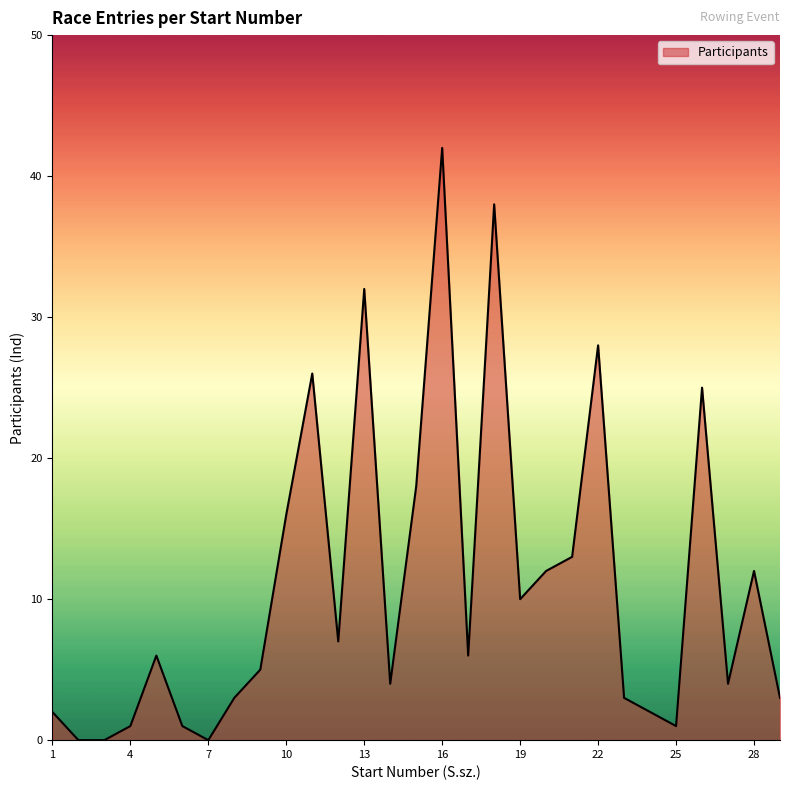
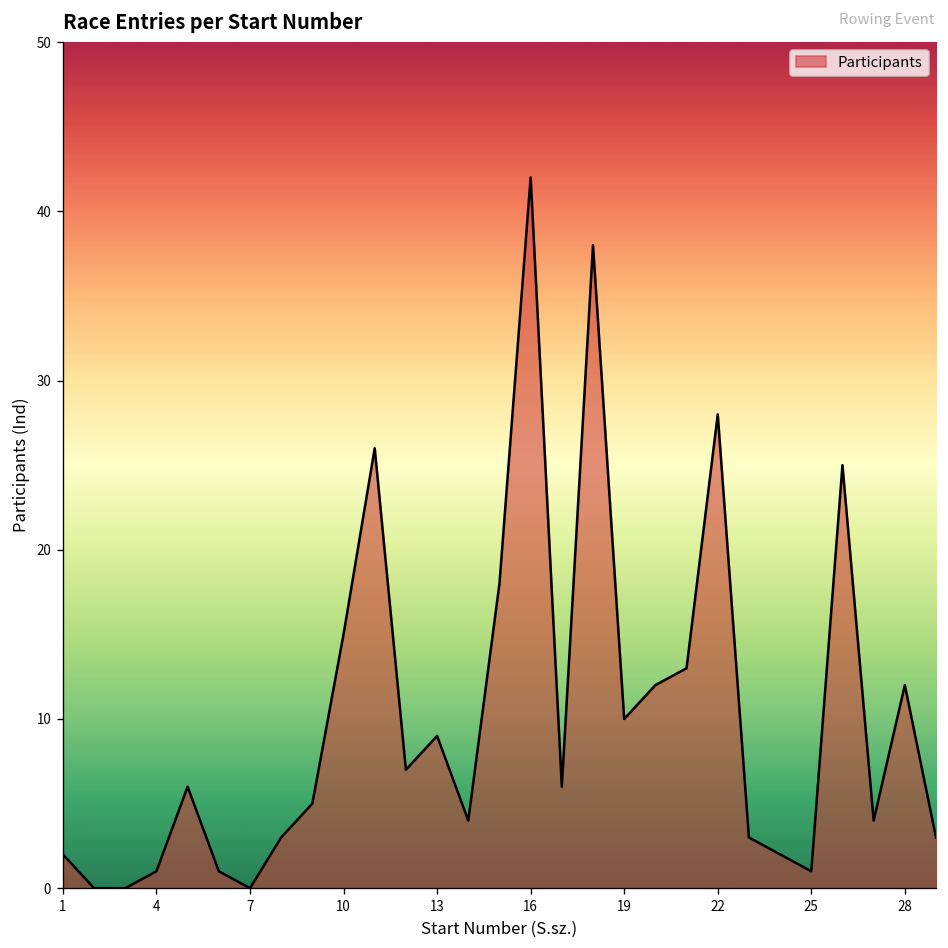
10: 16 -> 15
13: 32 -> 9
